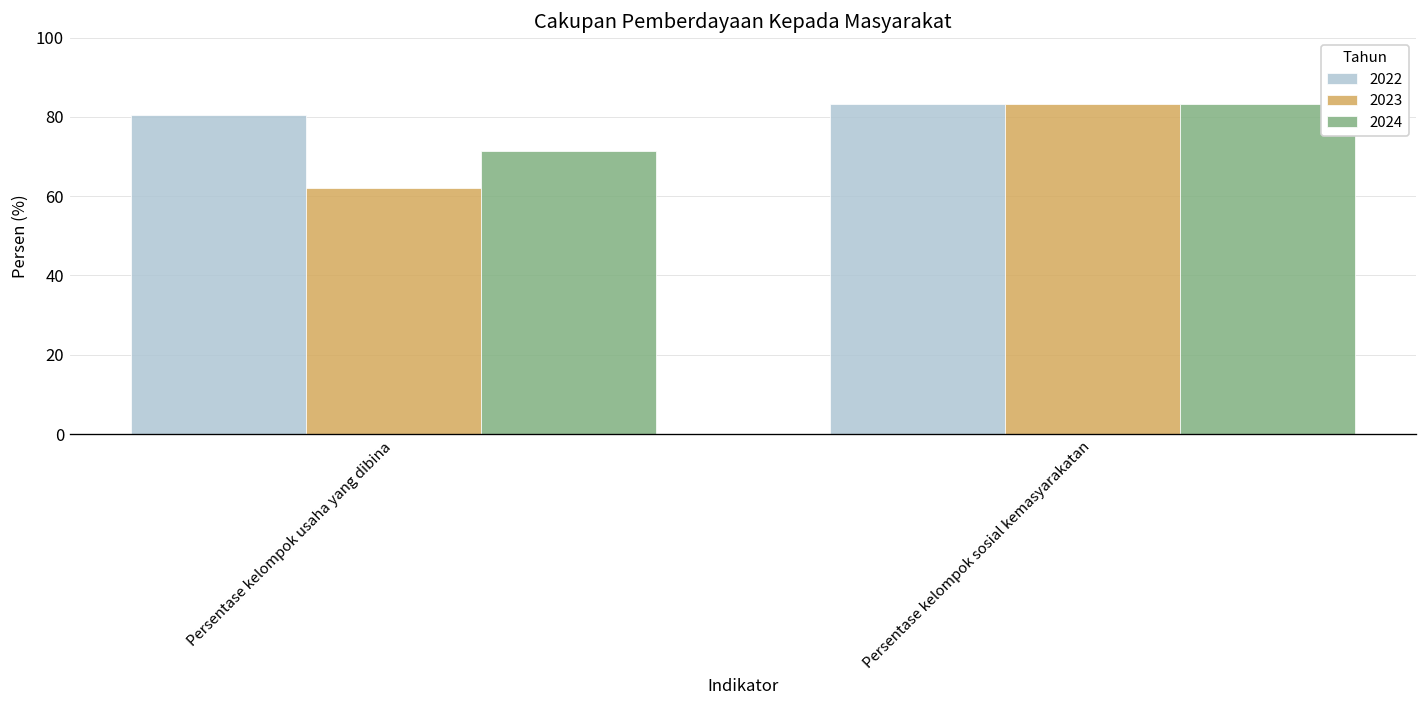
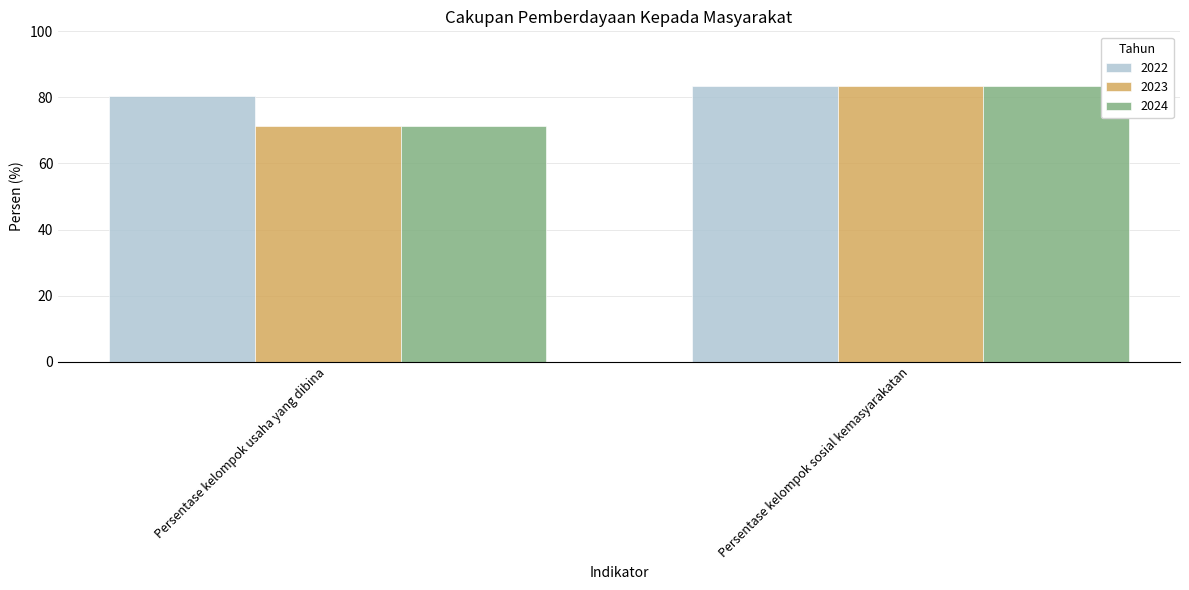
2023, Persentase kelompok usaha yang dibina: 62 -> 71
